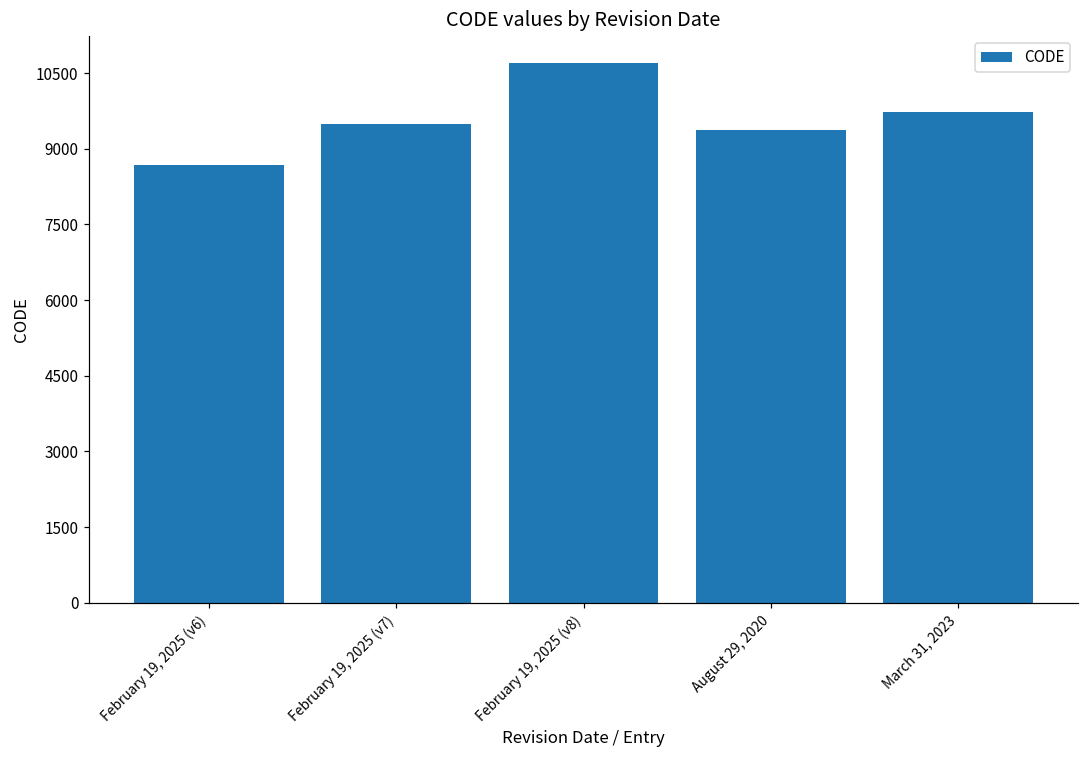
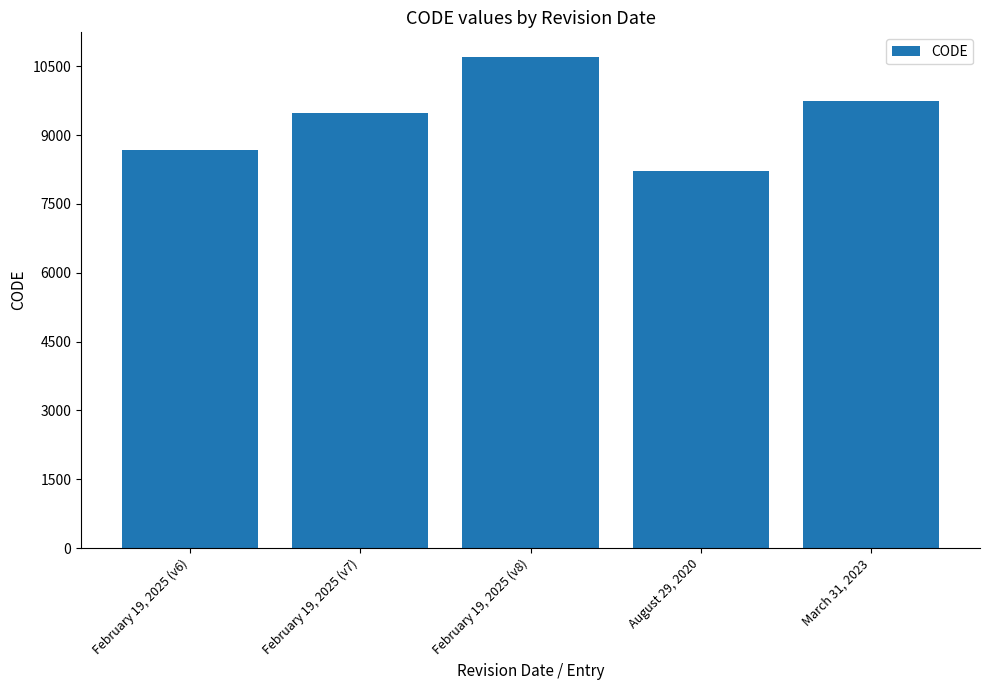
August 29, 2020: 9400 -> 8200
